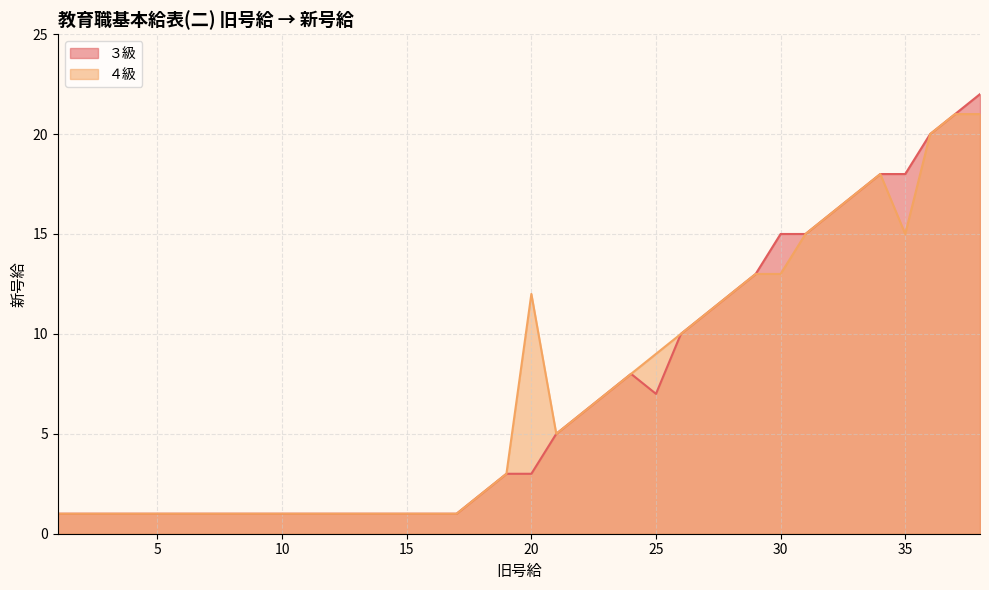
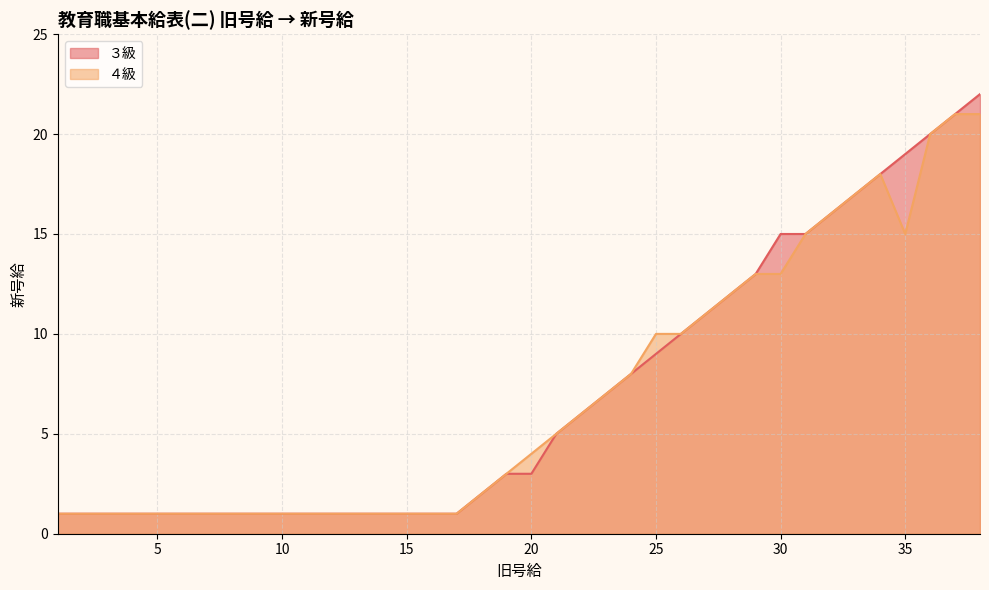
４級, 20: 12 -> 4
３級, 25: 7 -> 9
４級, 25: 9 -> 10
３級, 35: 18 -> 19
